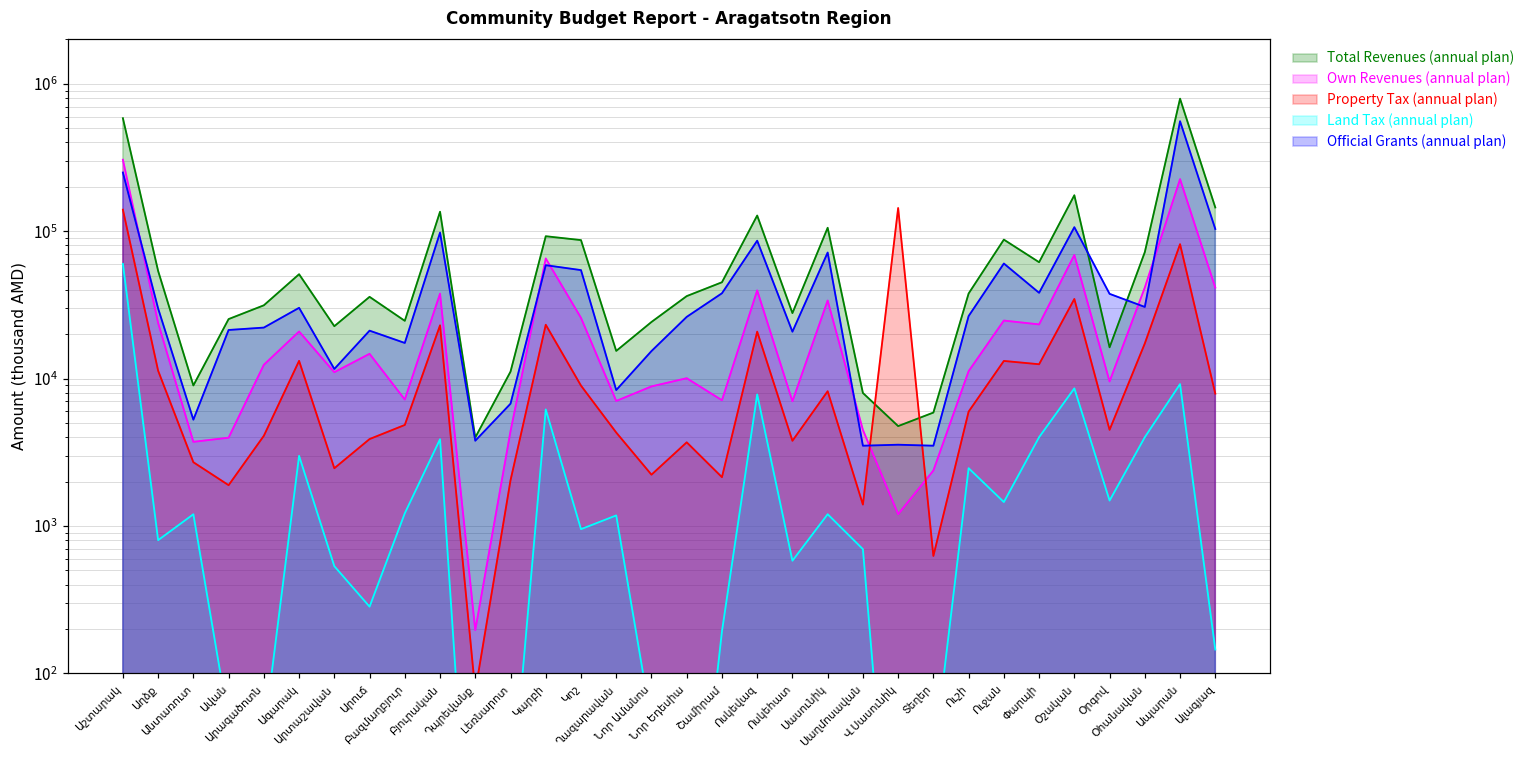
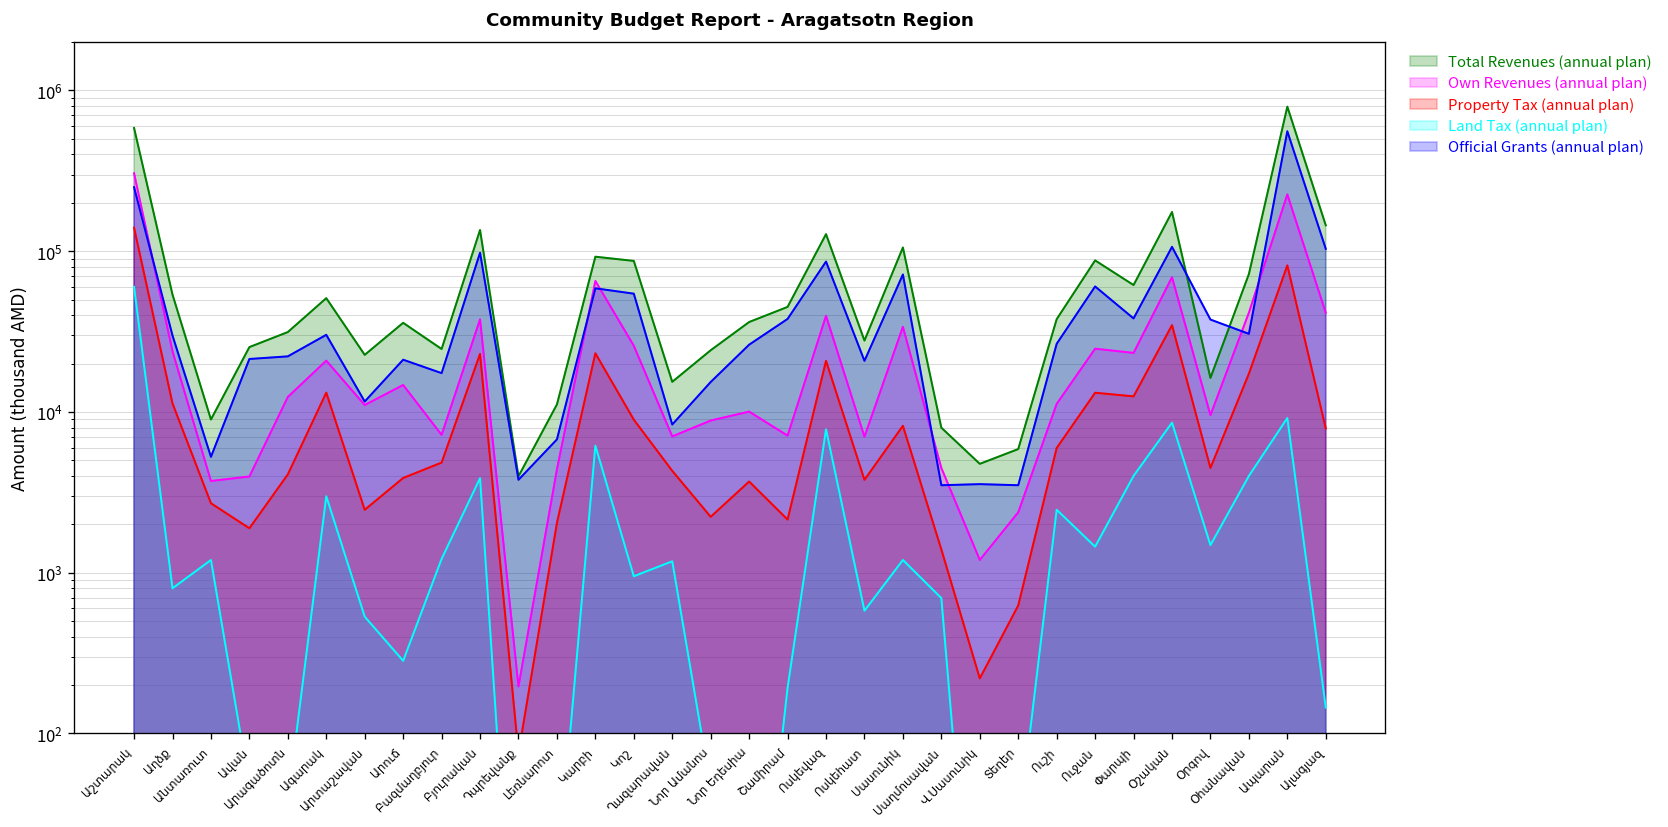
Property Tax (annual plan), Վ.Սասունիկ: 140000 -> 220
